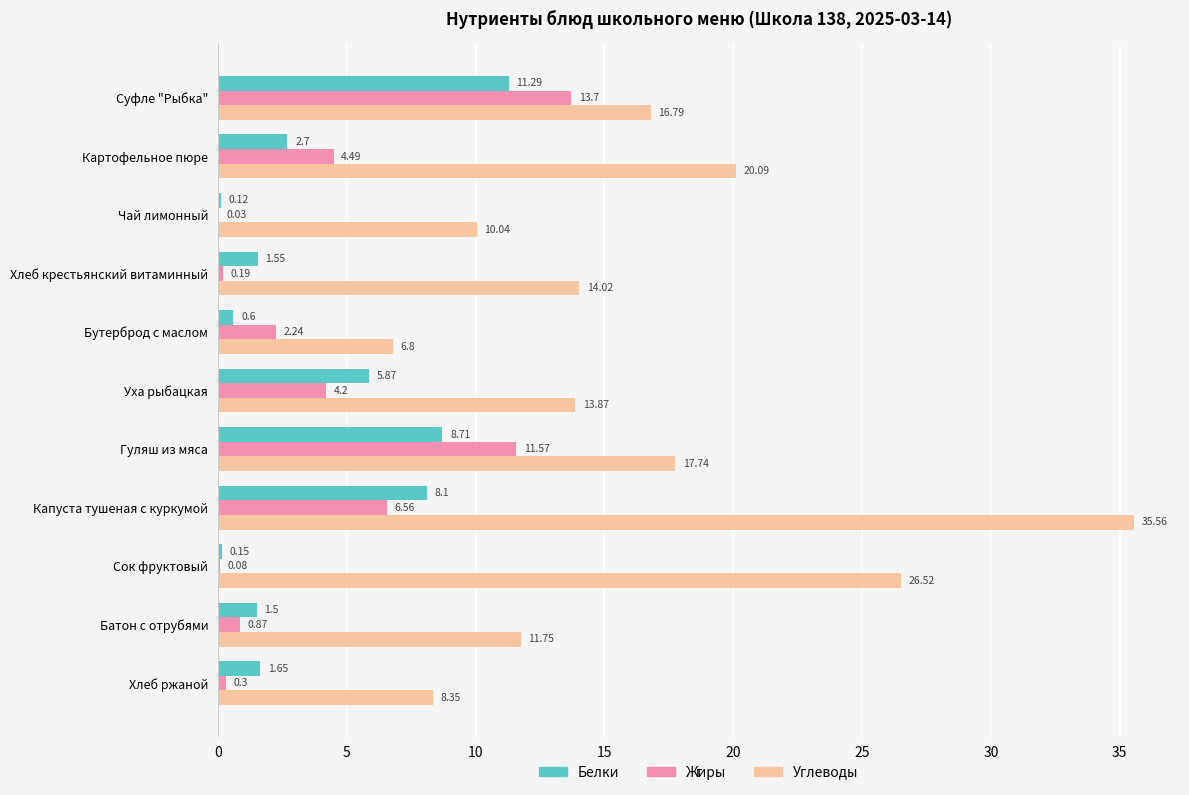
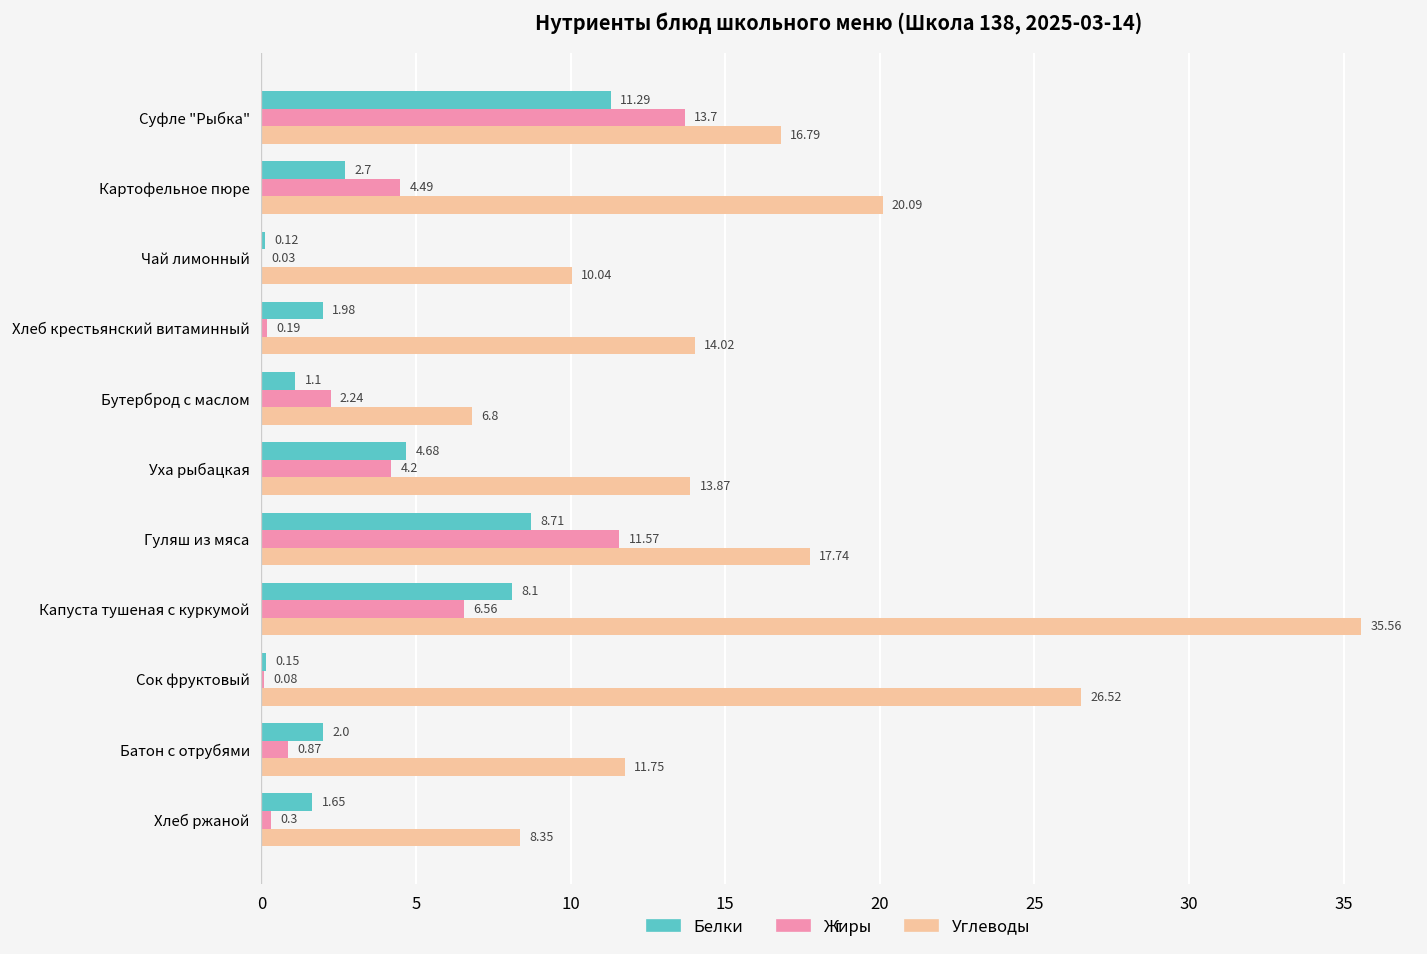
Белки, Хлеб крестьянский витаминный: 1.55 -> 1.98
Белки, Бутерброд с маслом: 0.6 -> 1.1
Белки, Уха рыбацкая: 5.87 -> 4.68
Белки, Батон с отрубями: 1.5 -> 2.0
